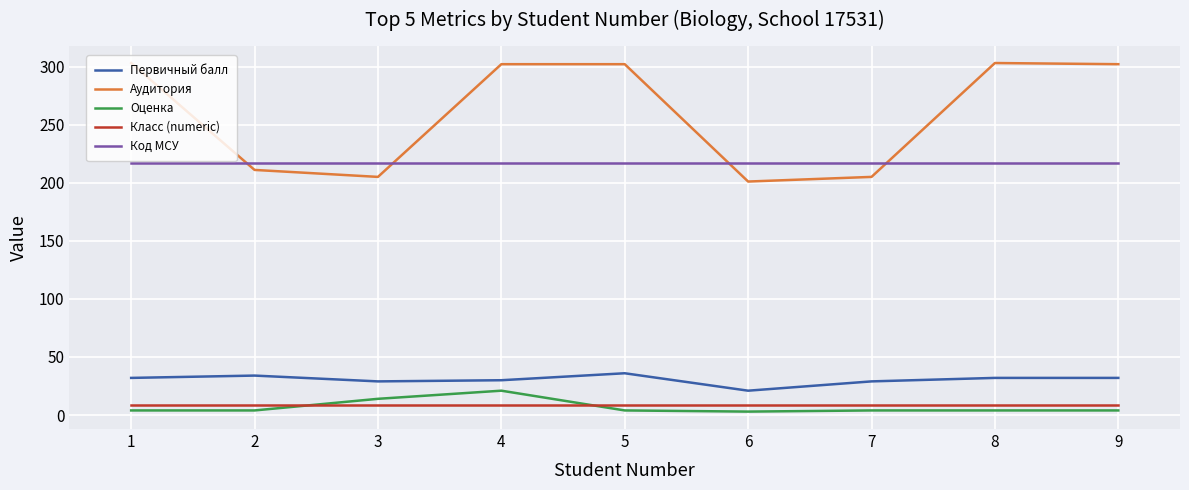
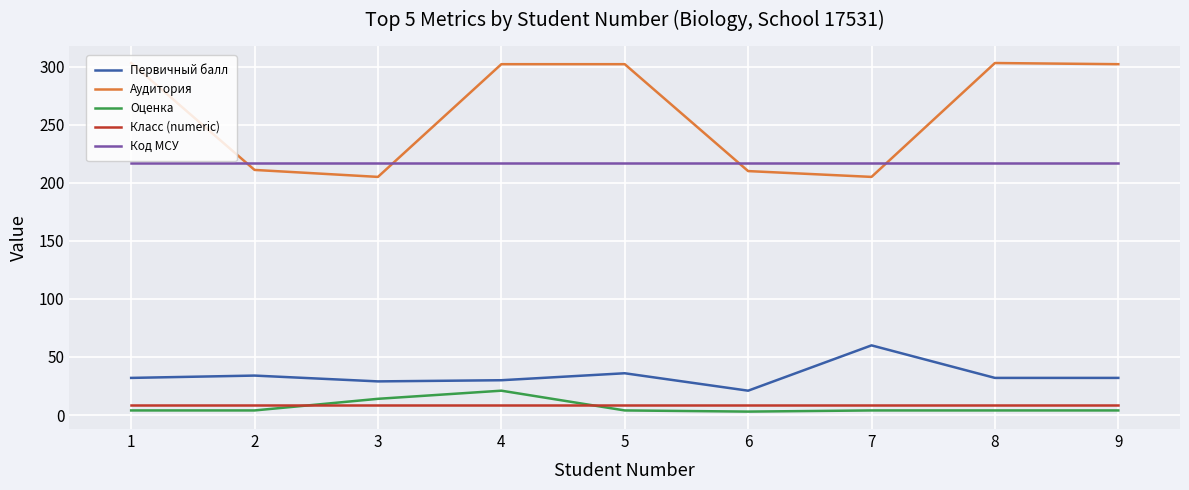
Аудитория, 6: 201 -> 210
Первичный балл, 7: 29 -> 60
